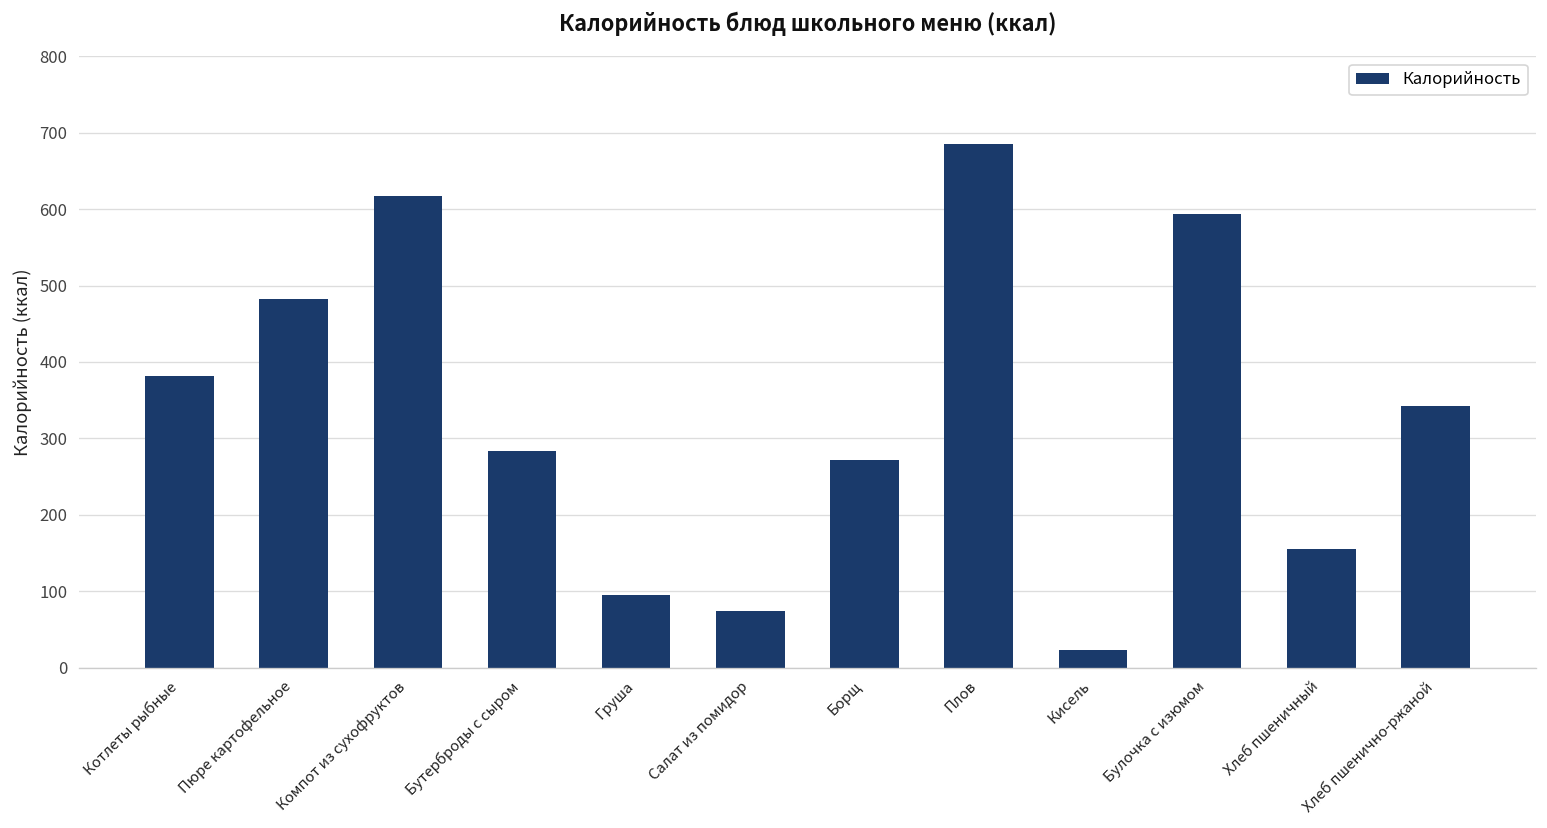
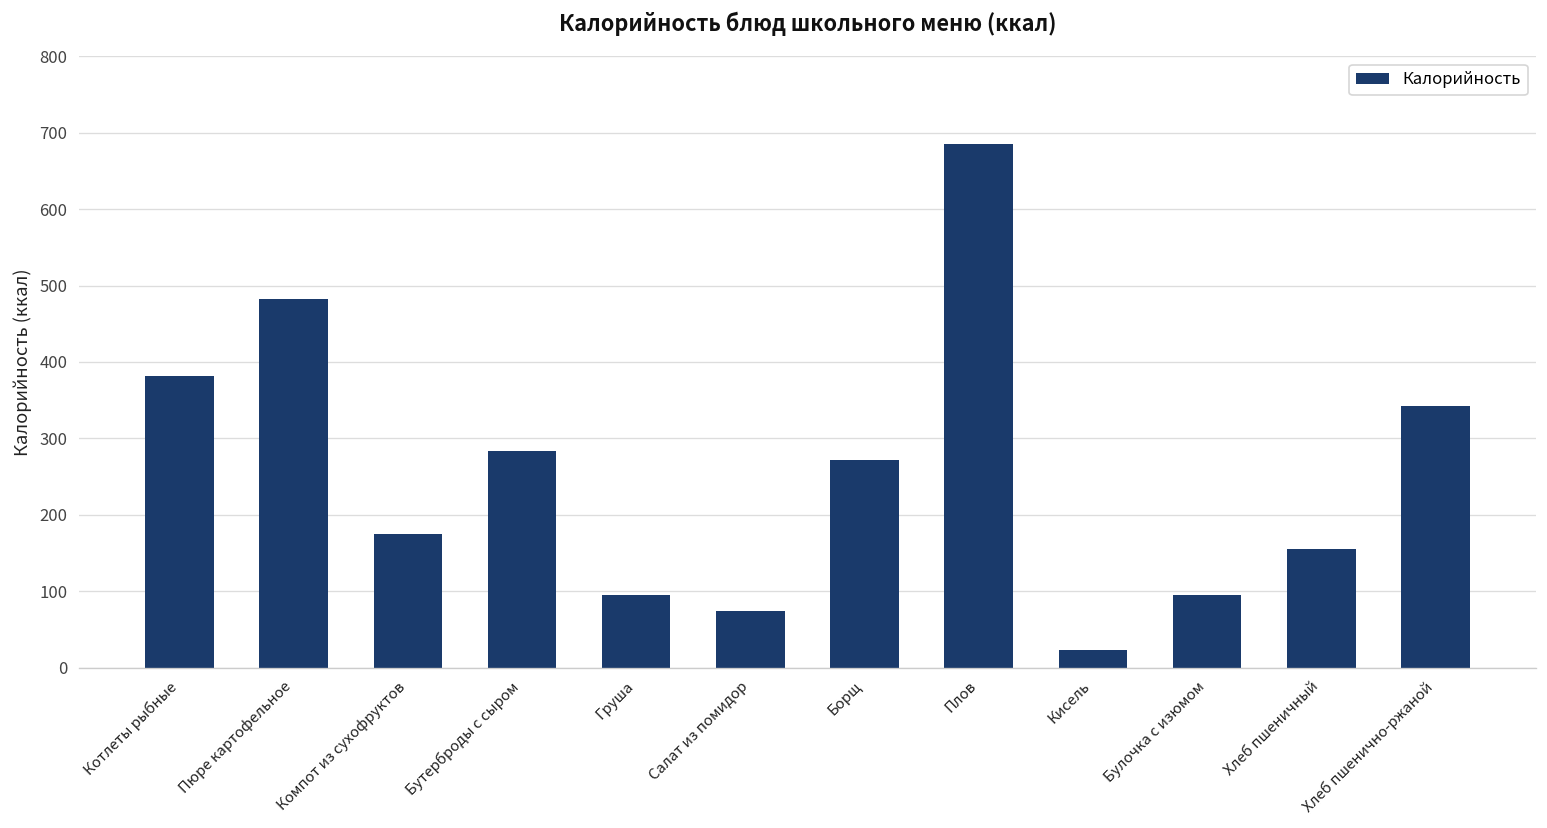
Компот из сухофруктов: 620 -> 170
Булочка с изюмом: 590 -> 100
